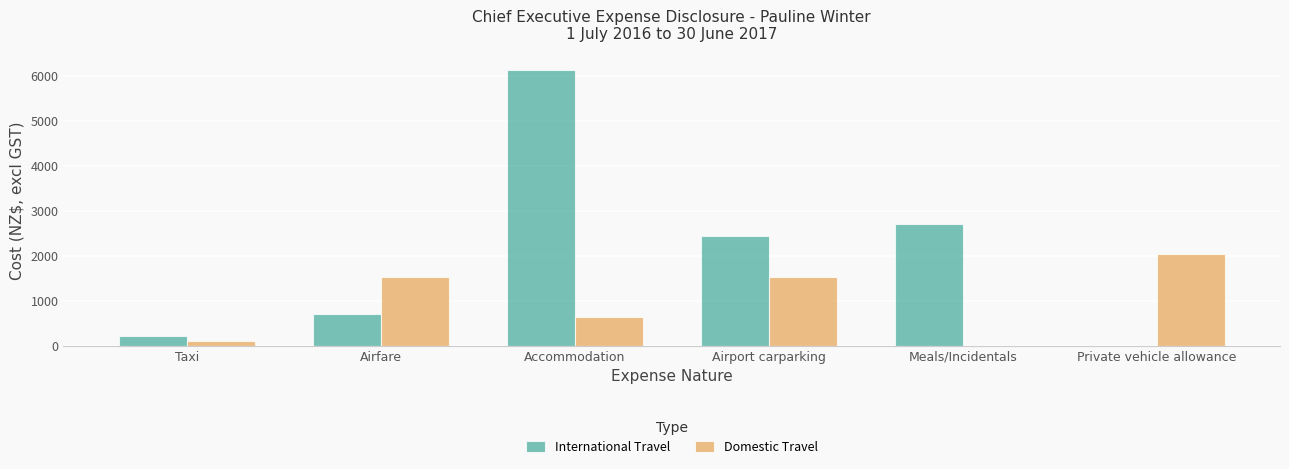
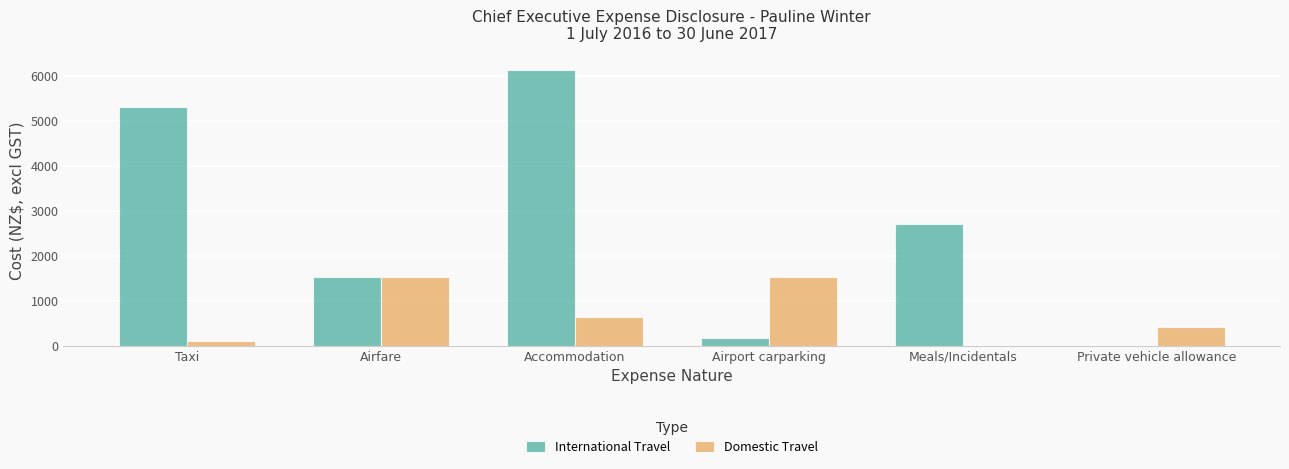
International Travel, Taxi: 200 -> 5300
International Travel, Airfare: 700 -> 1500
International Travel, Airport carparking: 2400 -> 200
Domestic Travel, Private vehicle allowance: 2000 -> 400
